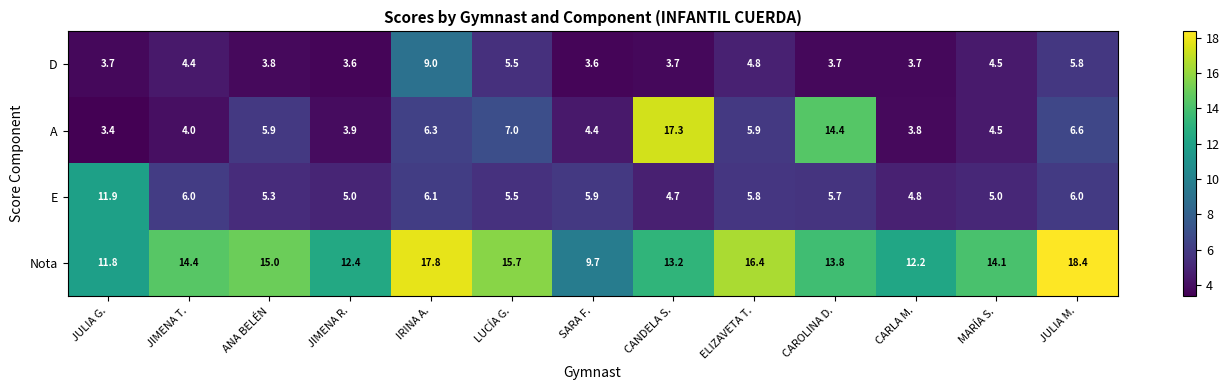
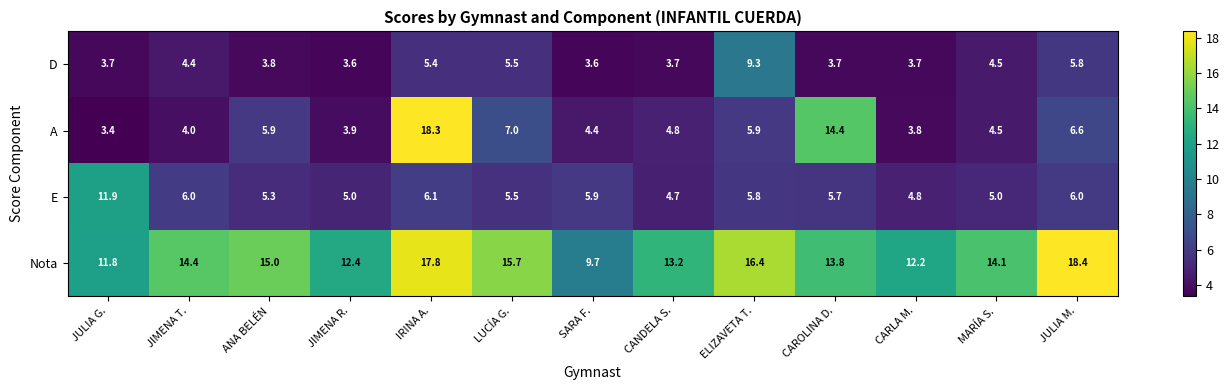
D, IRINA A.: 9.0 -> 5.4
D, ELIZAVETA T.: 4.8 -> 9.3
A, IRINA A.: 6.3 -> 18.3
A, CANDELA S.: 17.3 -> 4.8
